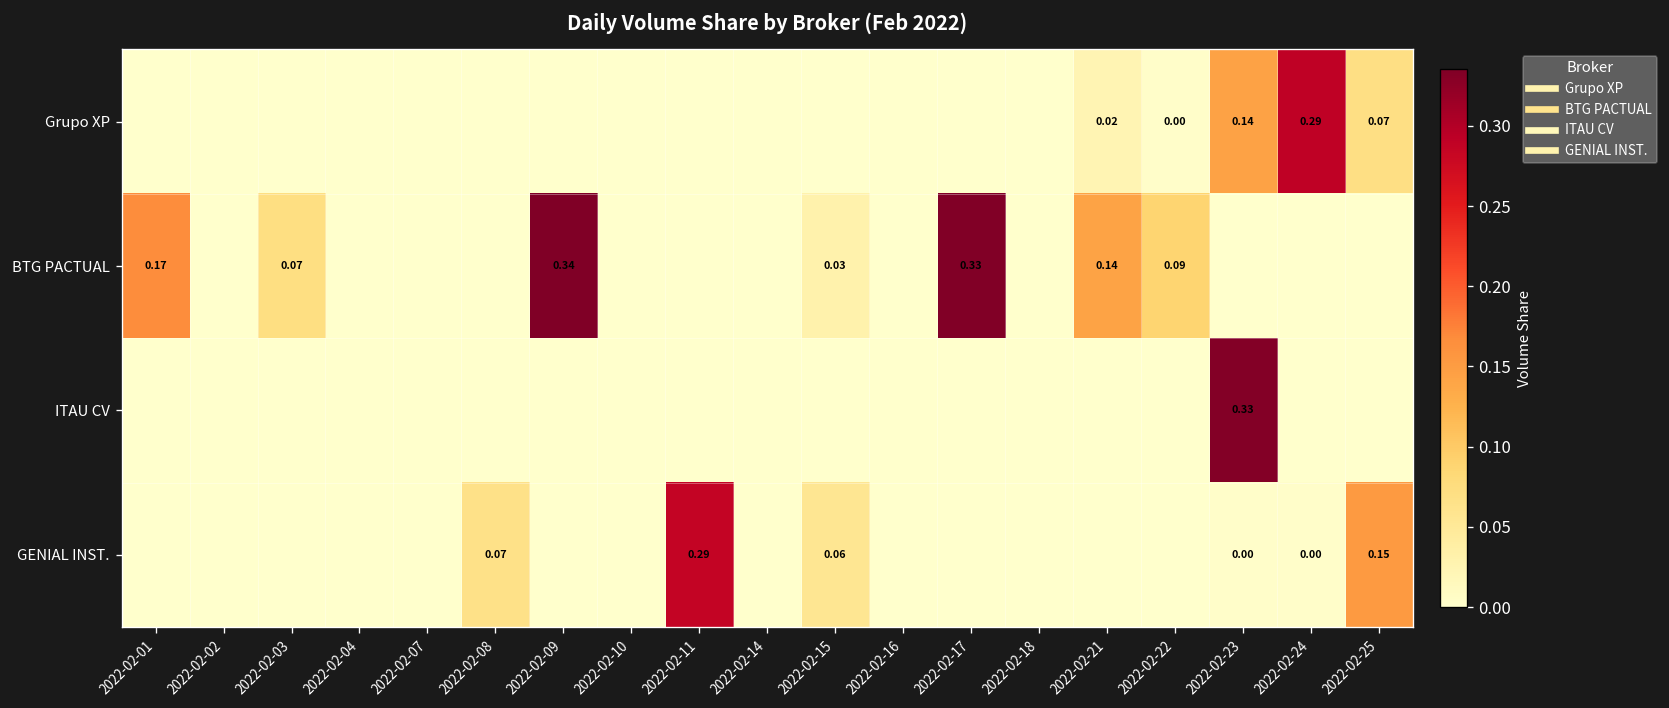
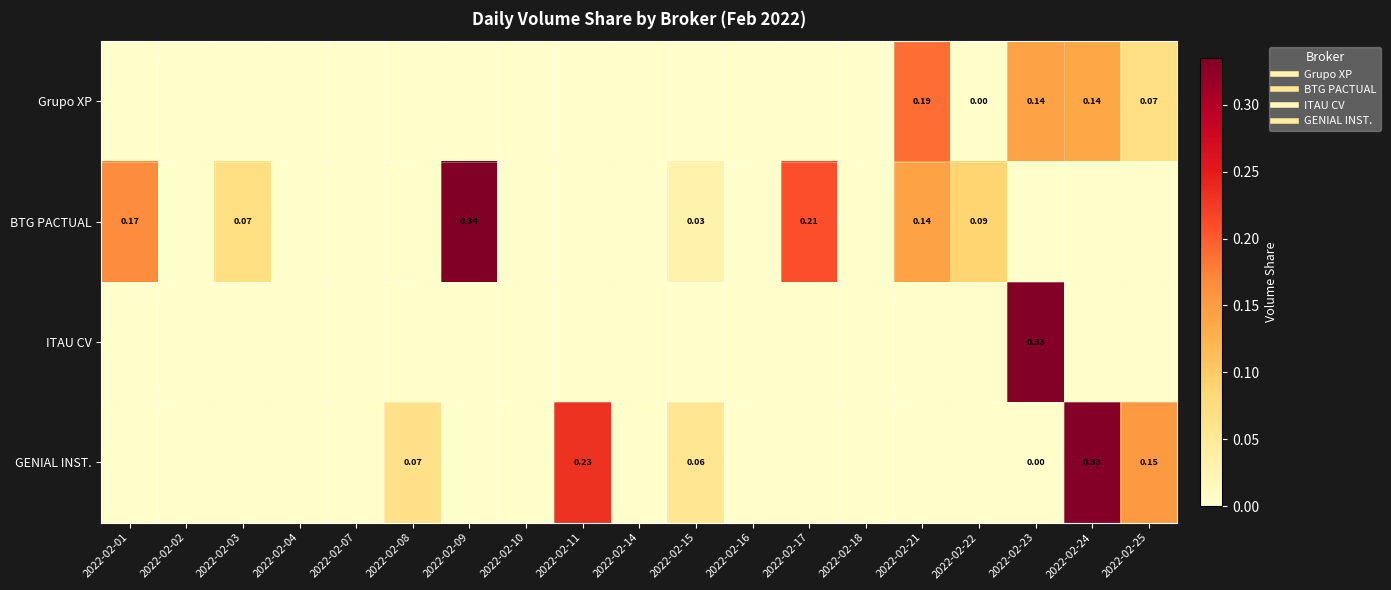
Grupo XP, 2022-02-21: 0.02 -> 0.19
Grupo XP, 2022-02-24: 0.29 -> 0.14
BTG PACTUAL, 2022-02-17: 0.33 -> 0.21
GENIAL INST., 2022-02-11: 0.29 -> 0.23
GENIAL INST., 2022-02-24: 0.00 -> 0.33
